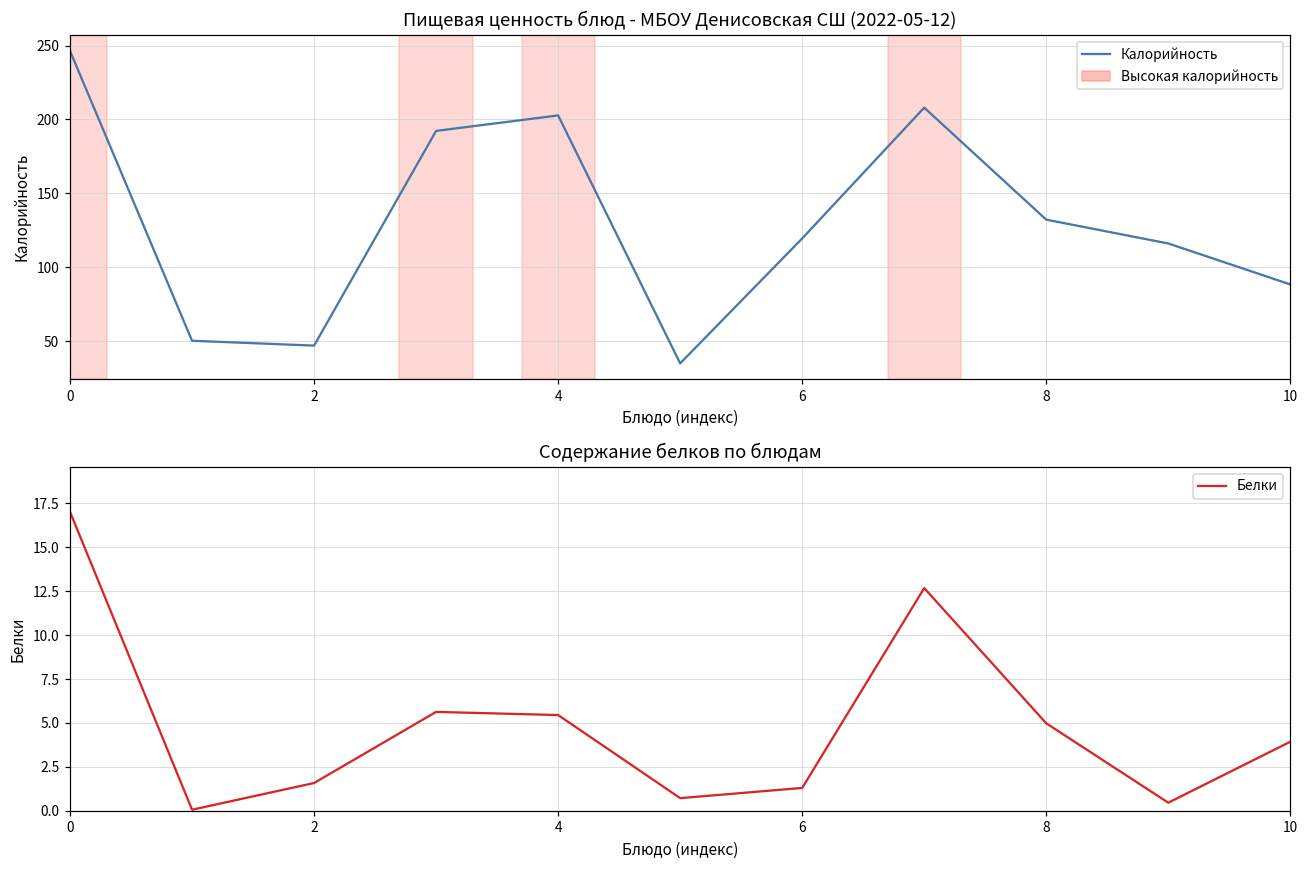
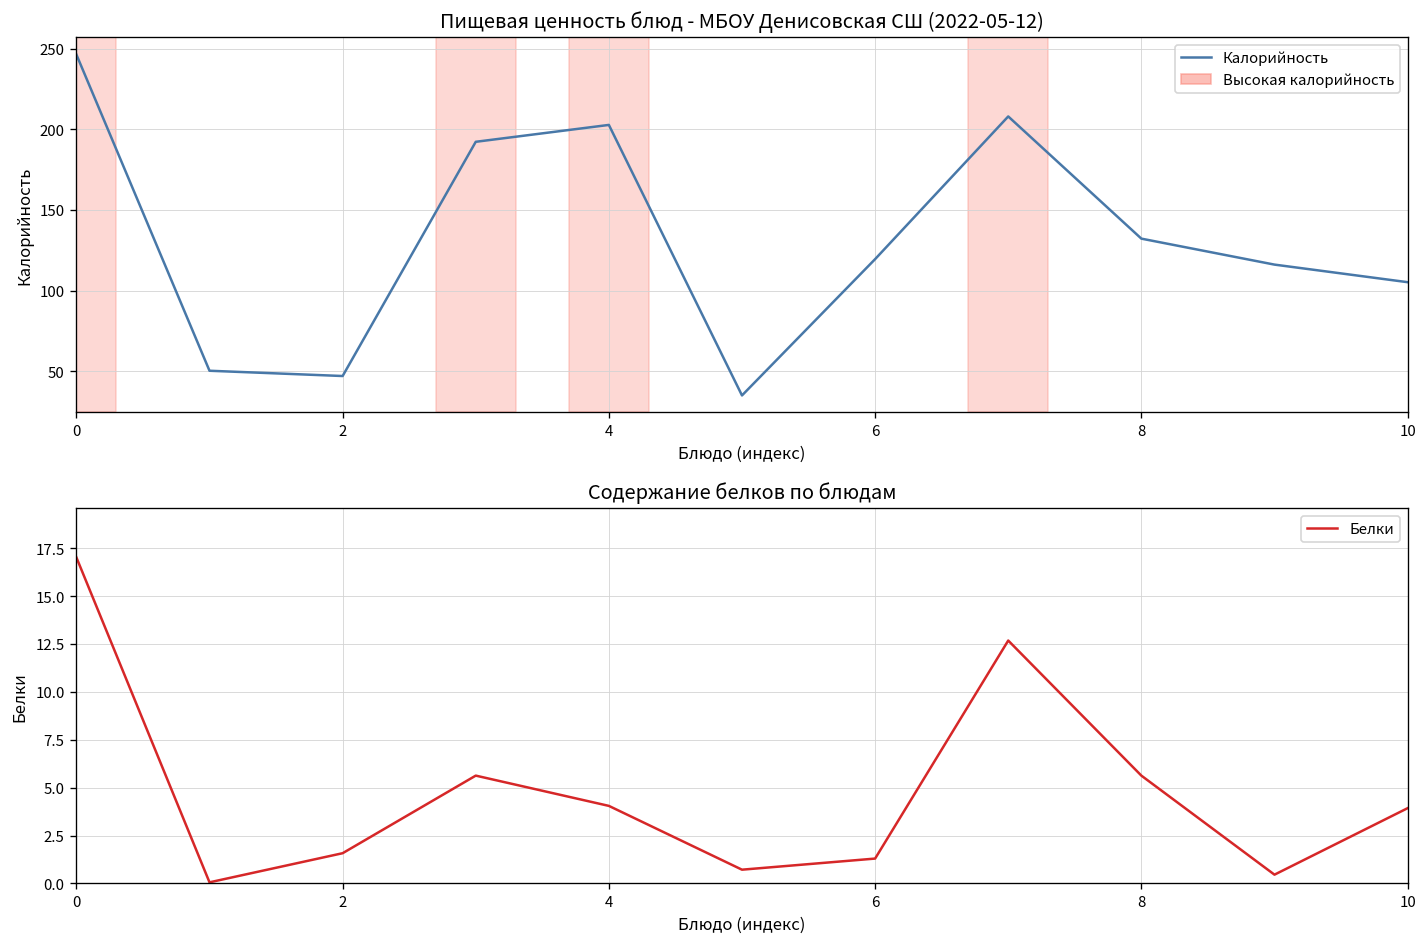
Пищевая ценность блюд - МБОУ Денисовская СШ (2022-05-12), 10: 88 -> 105
Содержание белков по блюдам, 4: 5.5 -> 4.1
Содержание белков по блюдам, 8: 5.0 -> 5.6
